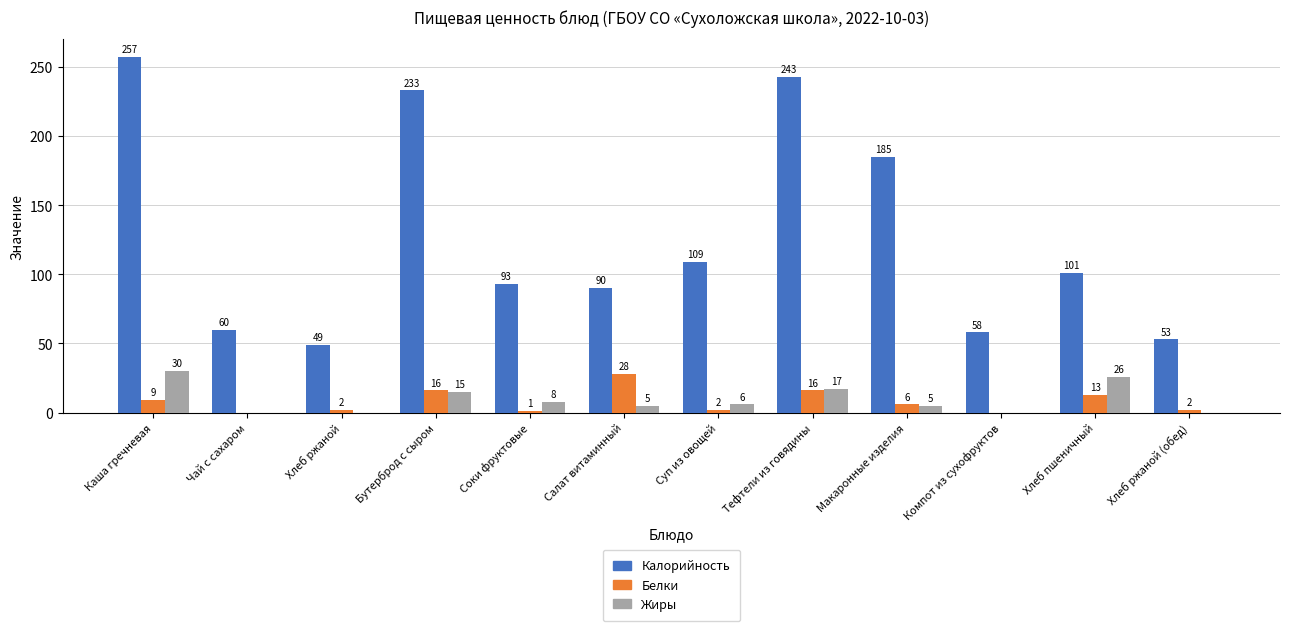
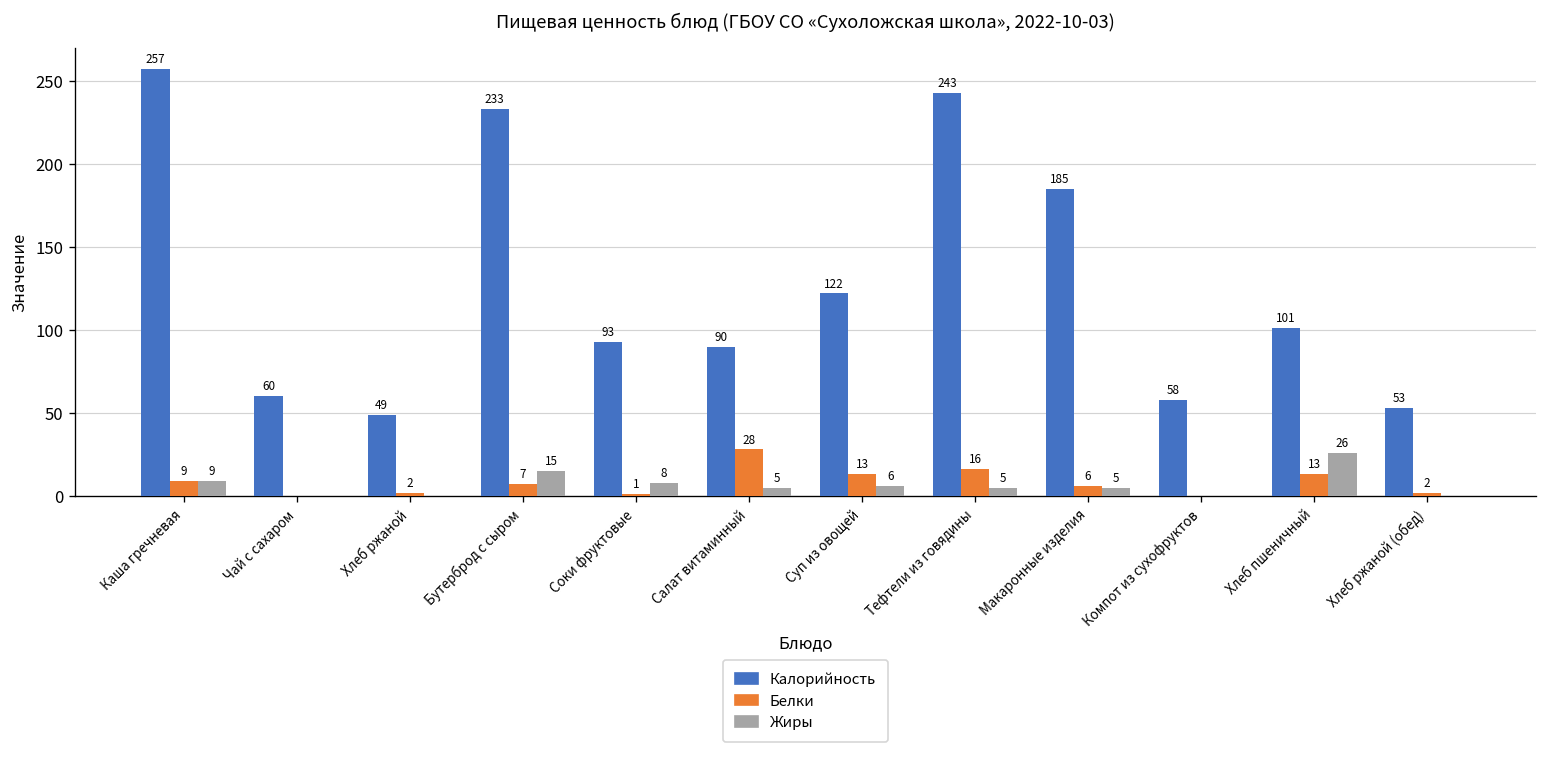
Жиры, Каша гречневая: 30 -> 9
Белки, Бутерброд с сыром: 16 -> 7
Калорийность, Суп из овощей: 109 -> 122
Белки, Суп из овощей: 2 -> 13
Жиры, Тефтели из говядины: 17 -> 5
